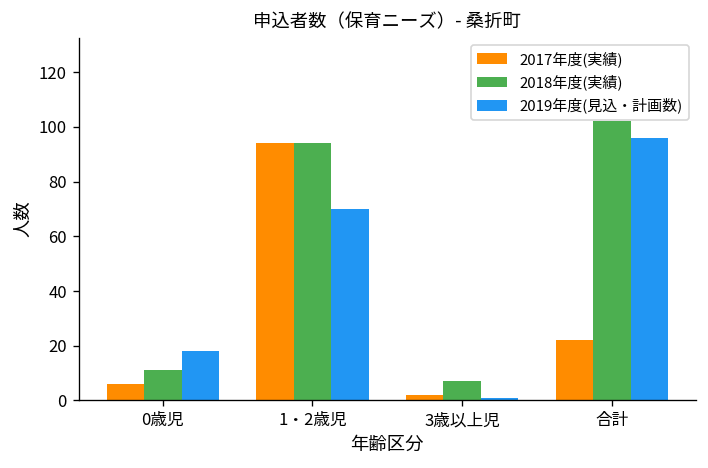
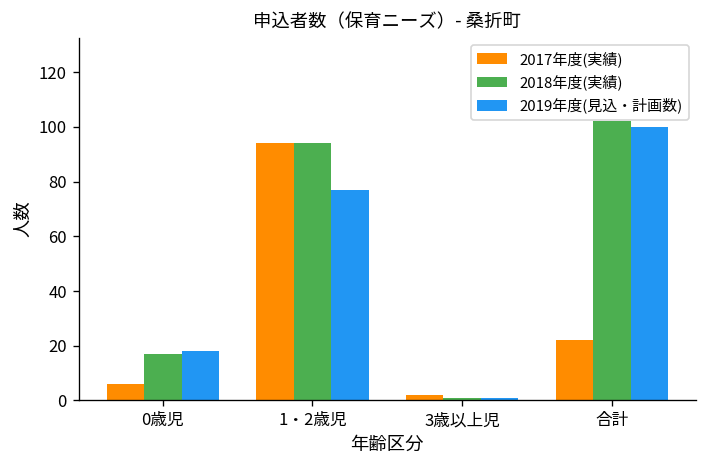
2018年度(実績), 0歳児: 11 -> 17
2019年度(見込・計画数), 1・2歳児: 70 -> 77
2018年度(実績), 3歳以上児: 7 -> 1
2019年度(見込・計画数), 合計: 96 -> 100
